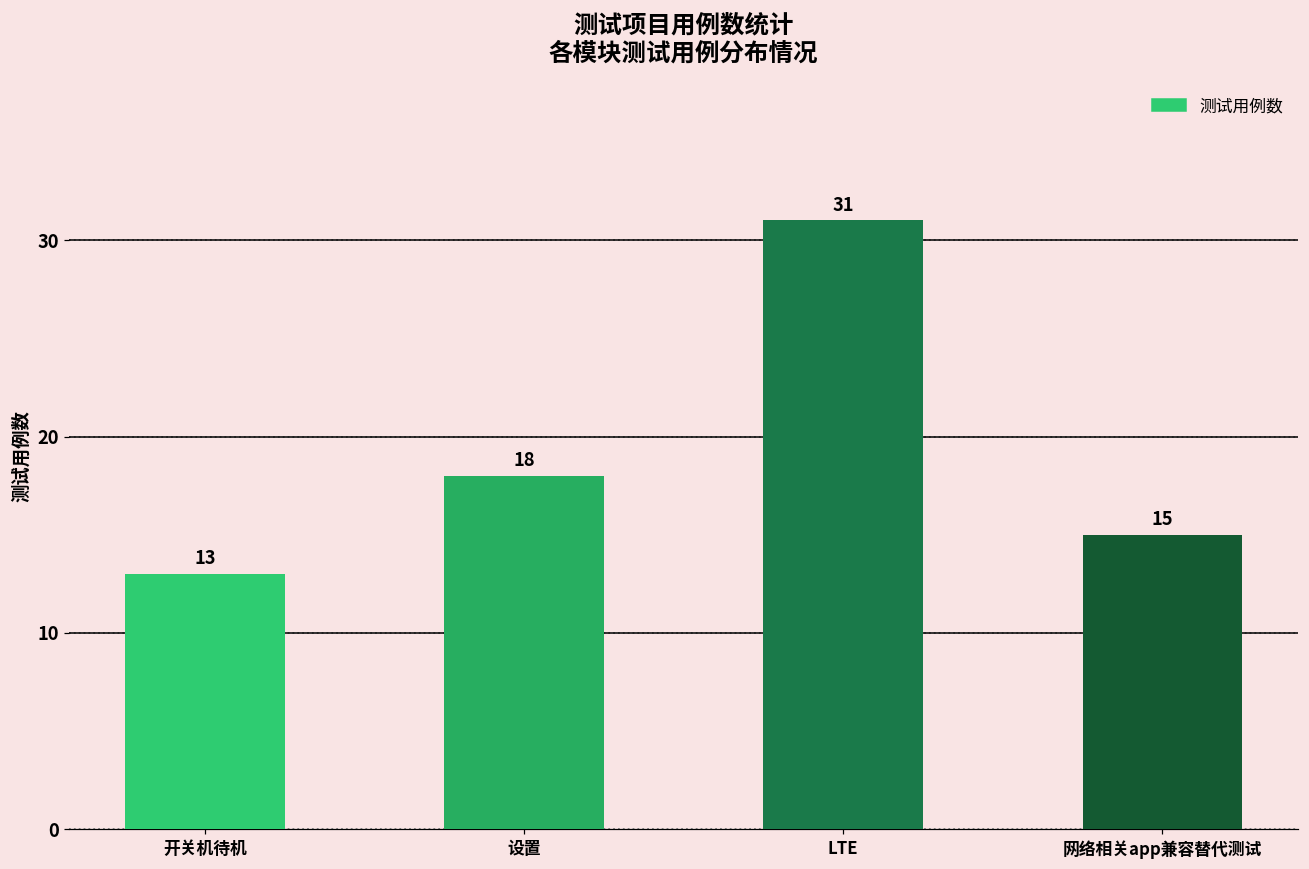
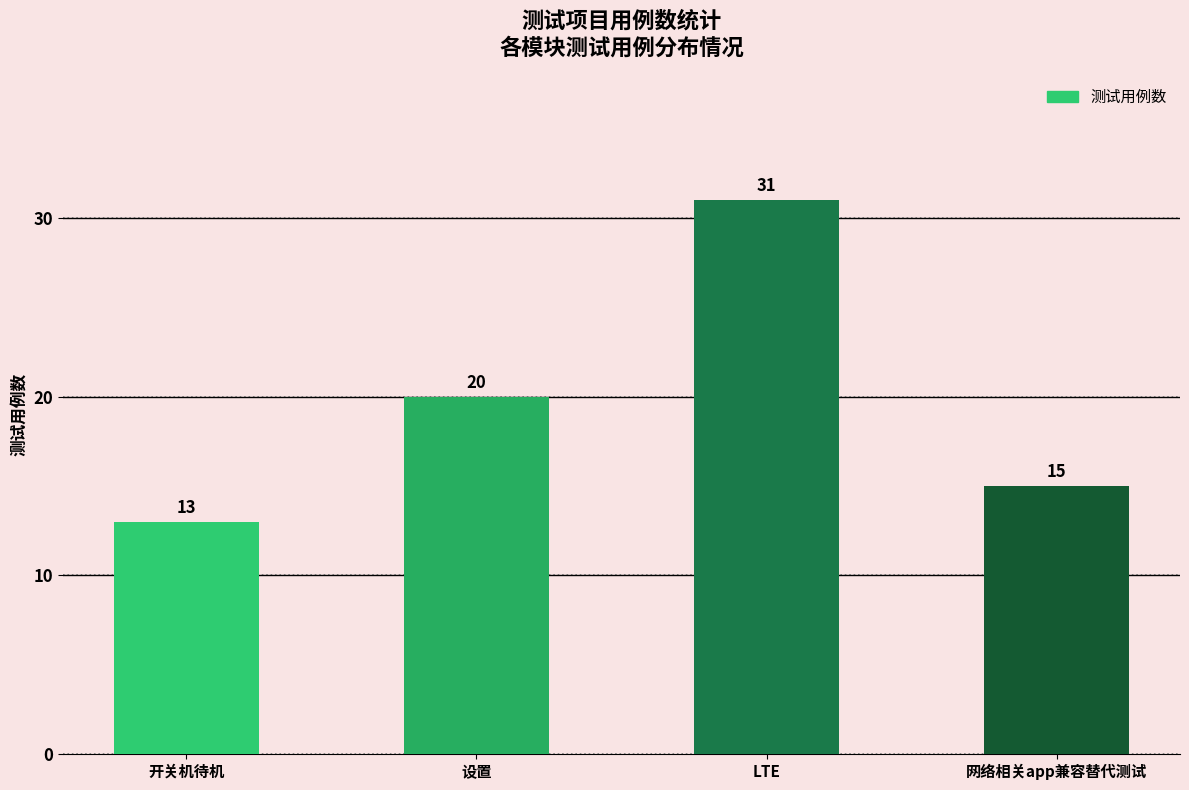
设置: 18 -> 20
